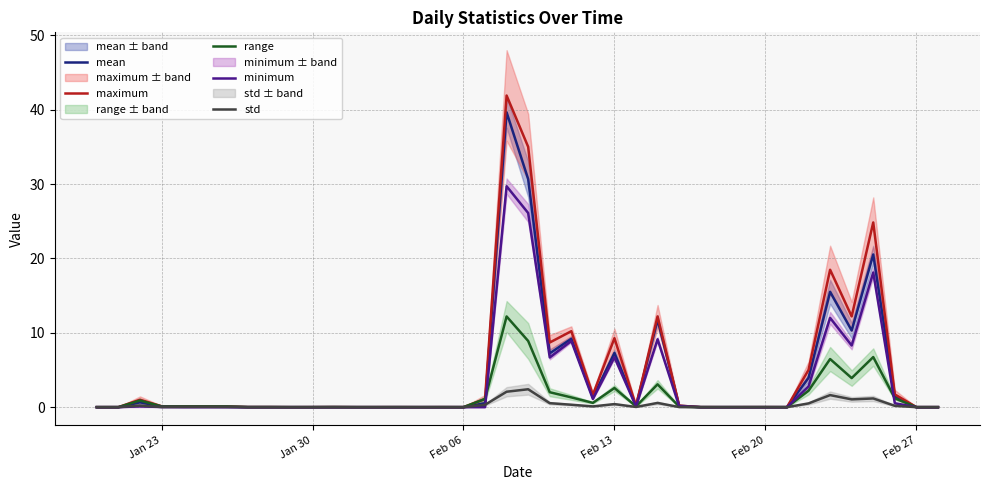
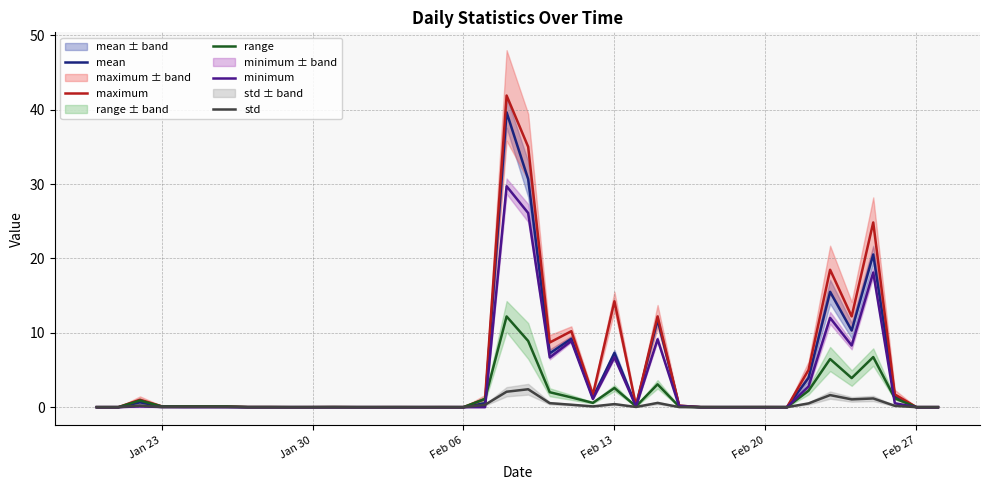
maximum, Feb 13: 9 -> 14
